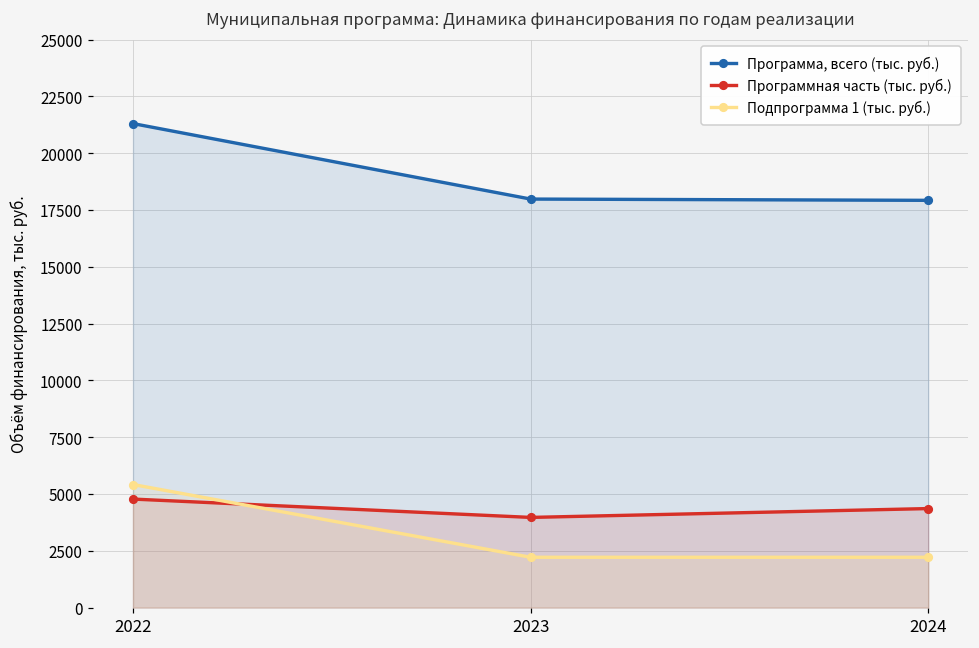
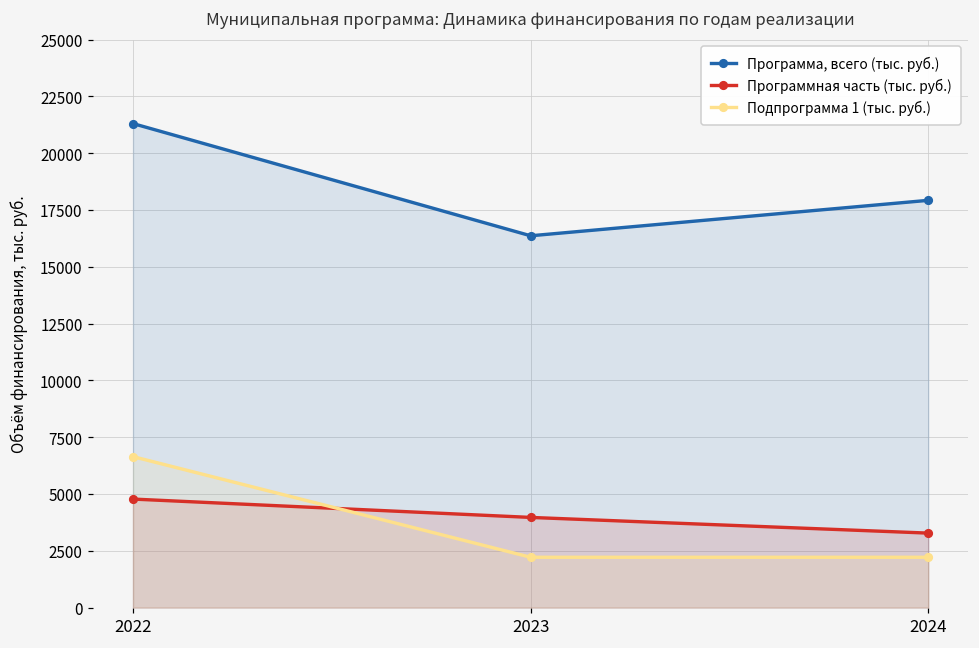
Подпрограмма 1 (тыс. руб.), 2022: 5400 -> 6600
Программа, всего (тыс. руб.), 2023: 18000 -> 16400
Программная часть (тыс. руб.), 2024: 4400 -> 3300
